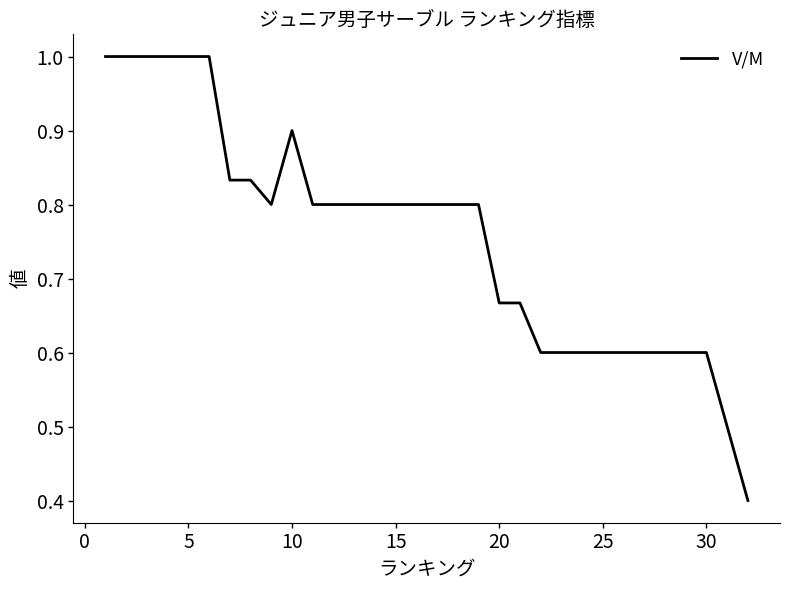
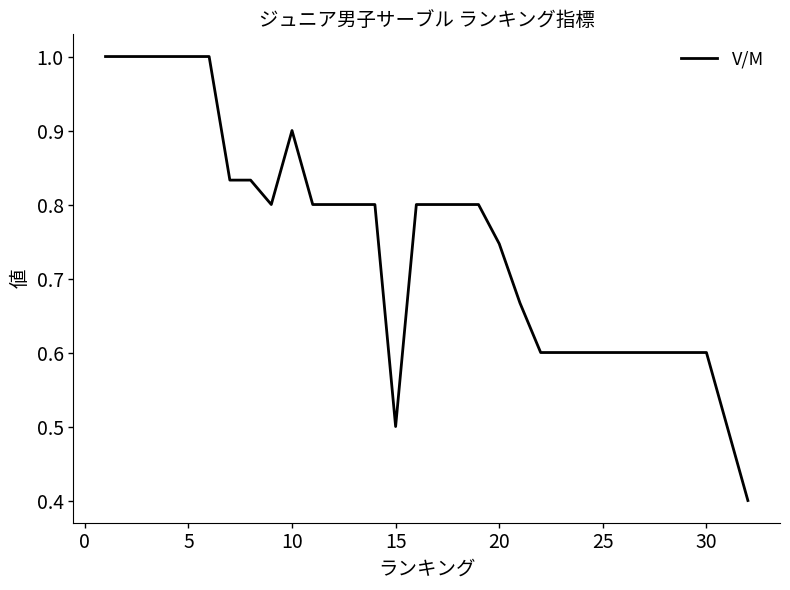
15: 0.8 -> 0.5
20: 0.67 -> 0.75
